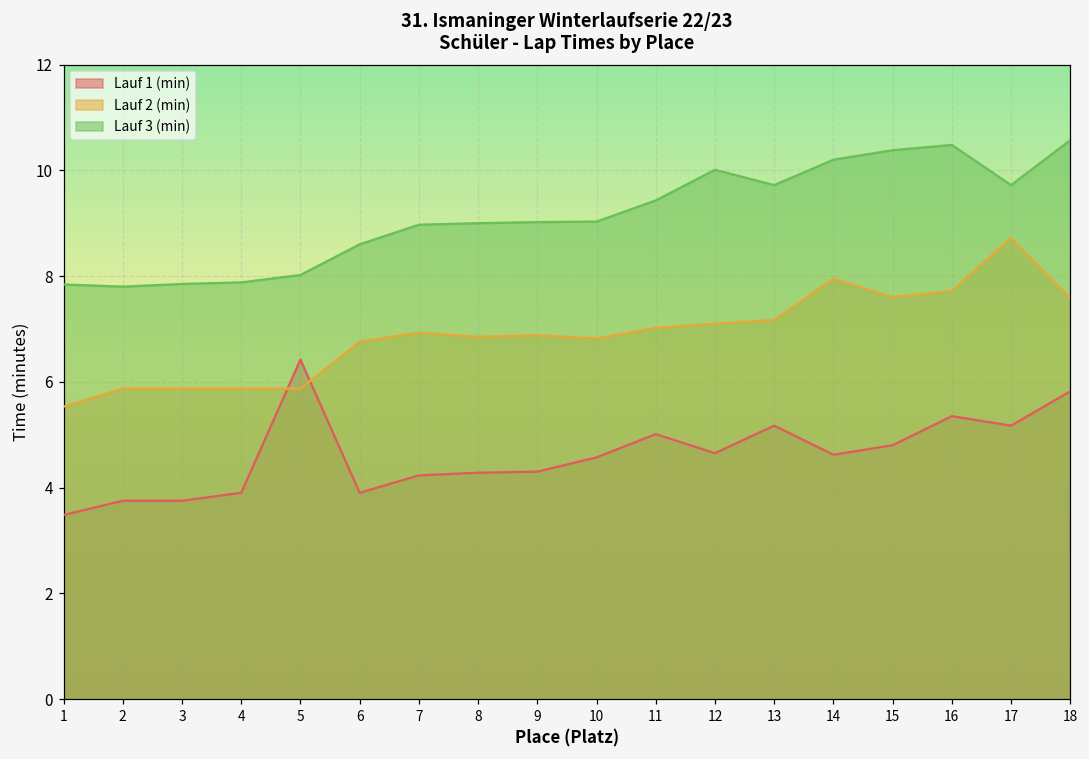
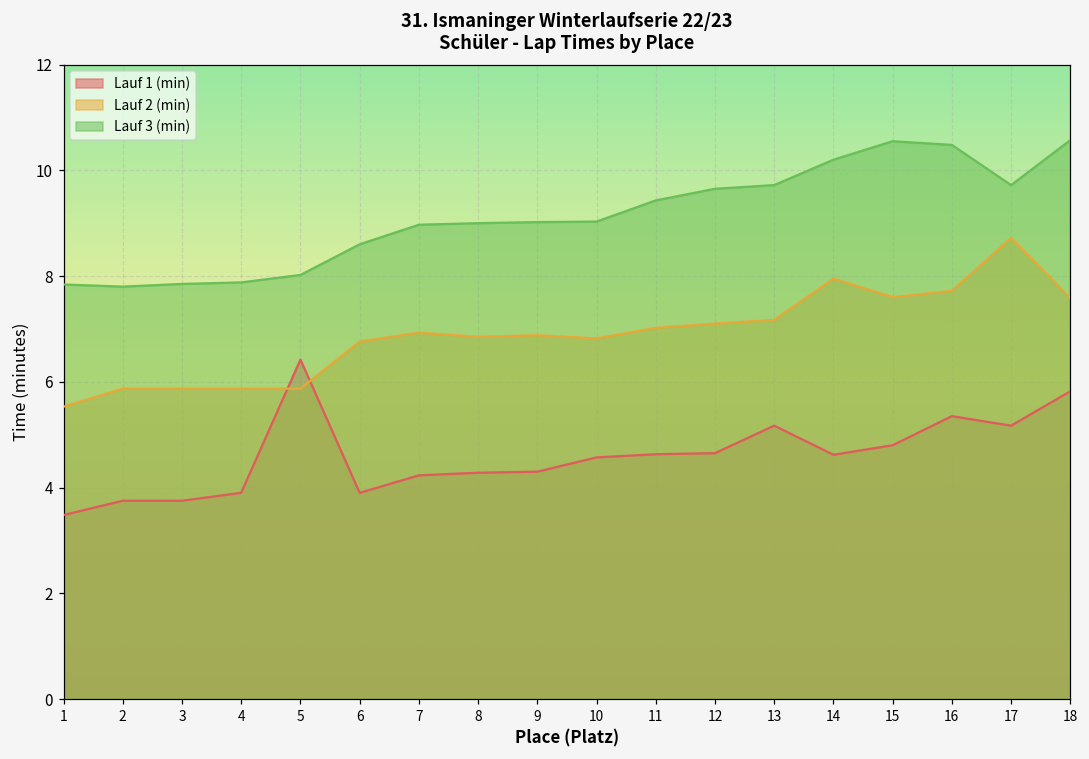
Lauf 1 (min), 11: 5.0 -> 4.6
Lauf 3 (min), 12: 10.0 -> 9.7
Lauf 3 (min), 15: 10.4 -> 10.6
